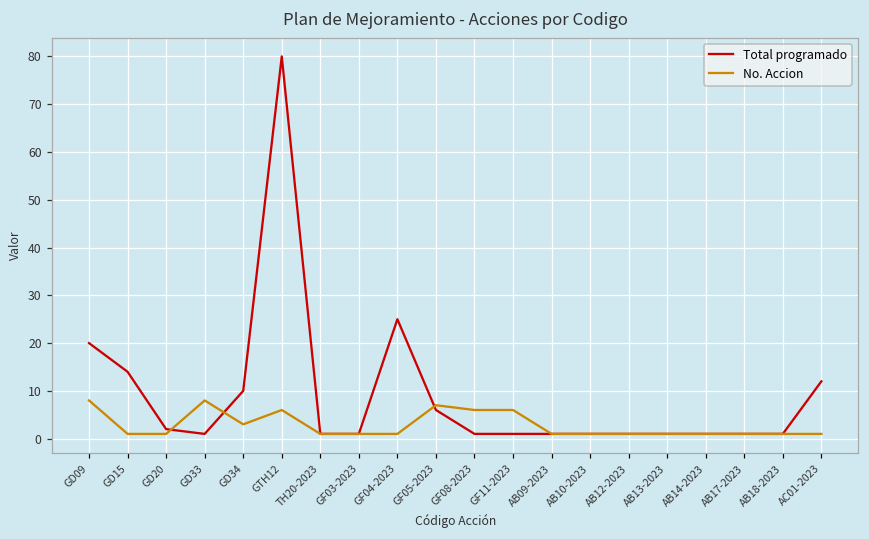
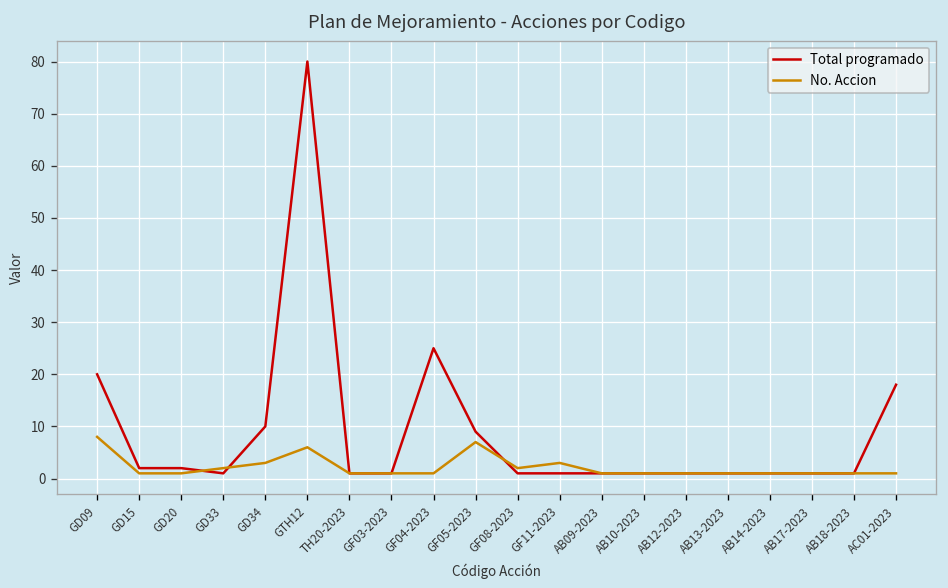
Total programado, GD15: 14 -> 2
No. Accion, GD33: 8 -> 2
Total programado, GF05-2023: 6 -> 9
No. Accion, GF08-2023: 6 -> 2
No. Accion, GF11-2023: 6 -> 3
Total programado, AC01-2023: 12 -> 18
